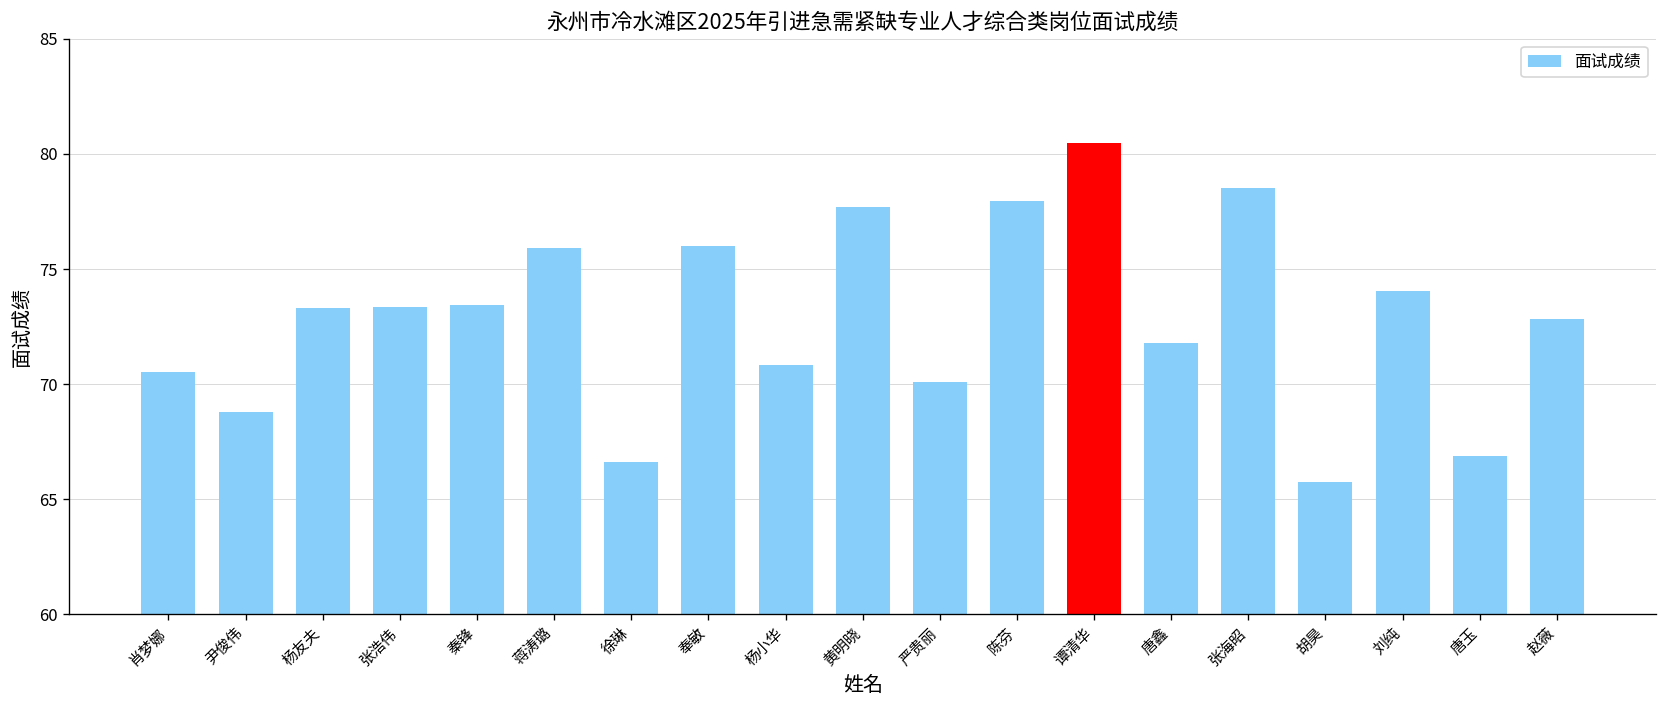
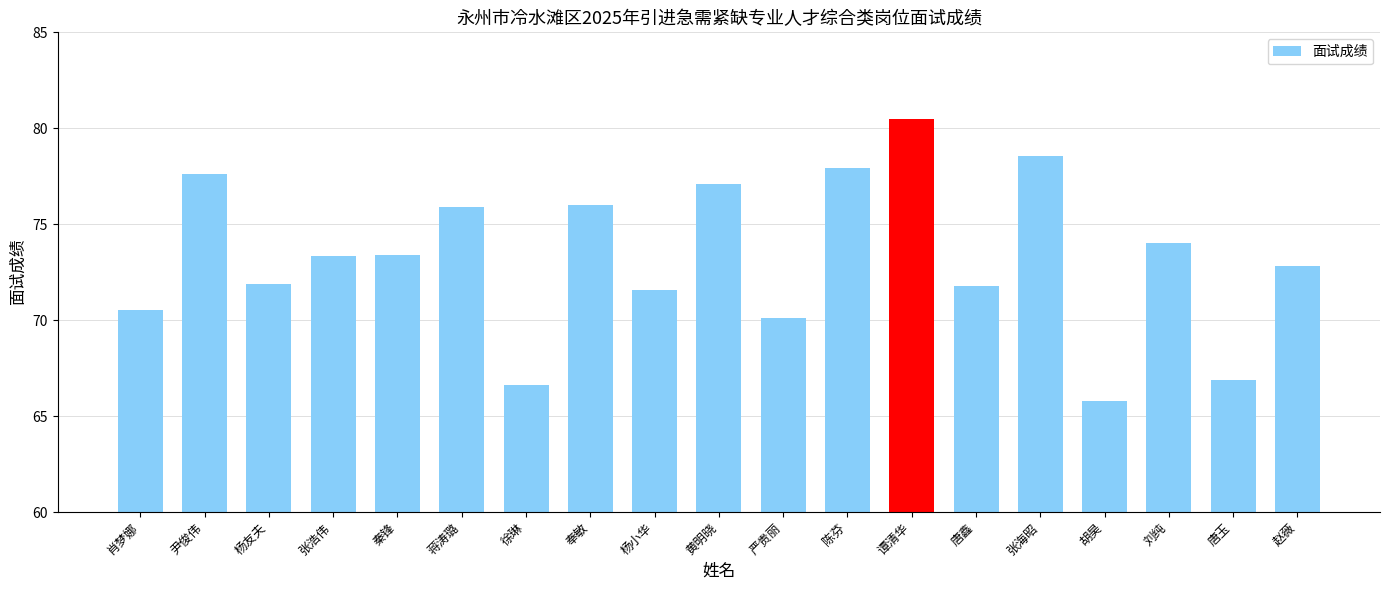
尹俊伟: 68.8 -> 77.6
杨友夫: 73.3 -> 71.9
杨小华: 70.8 -> 71.6
黄明晓: 77.7 -> 77.1
